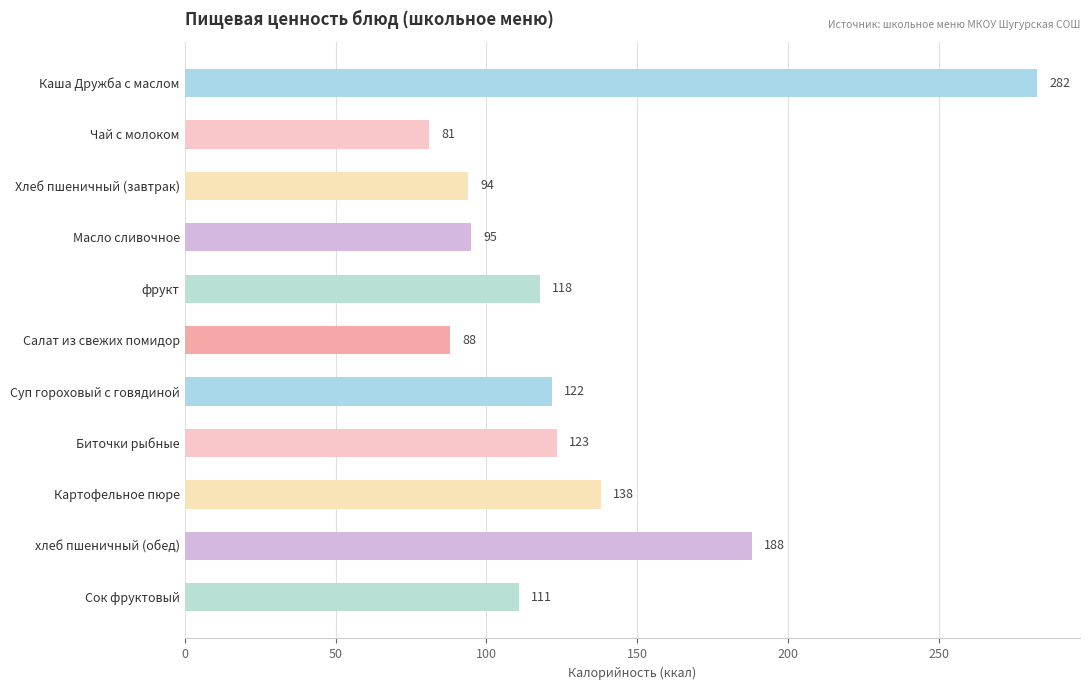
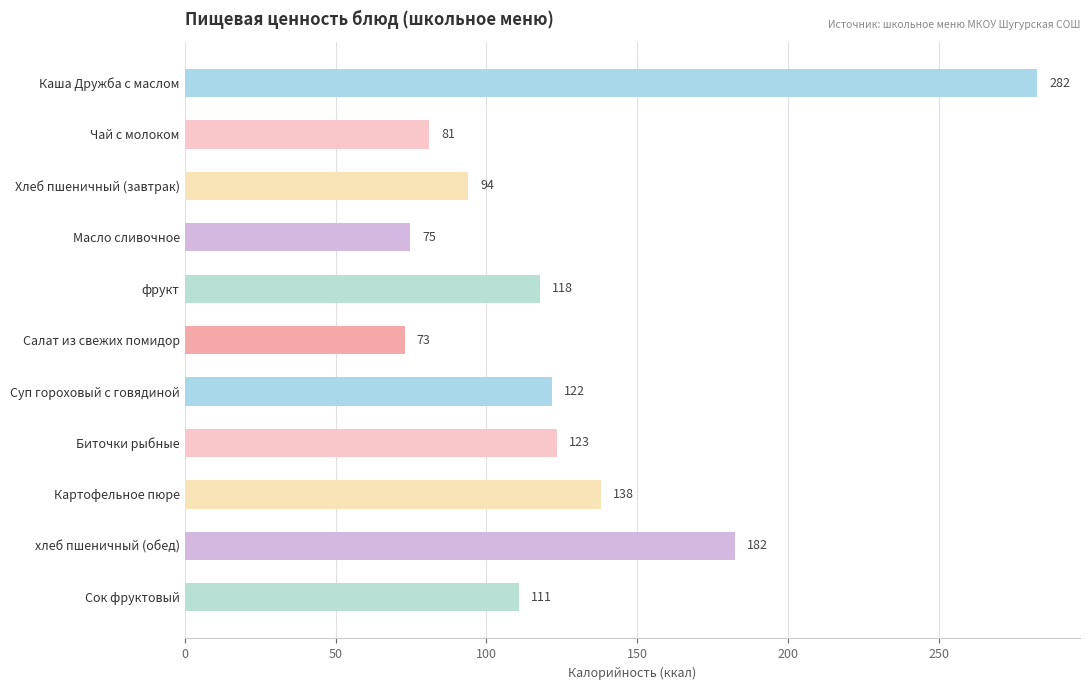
Масло сливочное: 95 -> 75
Салат из свежих помидор: 88 -> 73
хлеб пшеничный (обед): 188 -> 182
